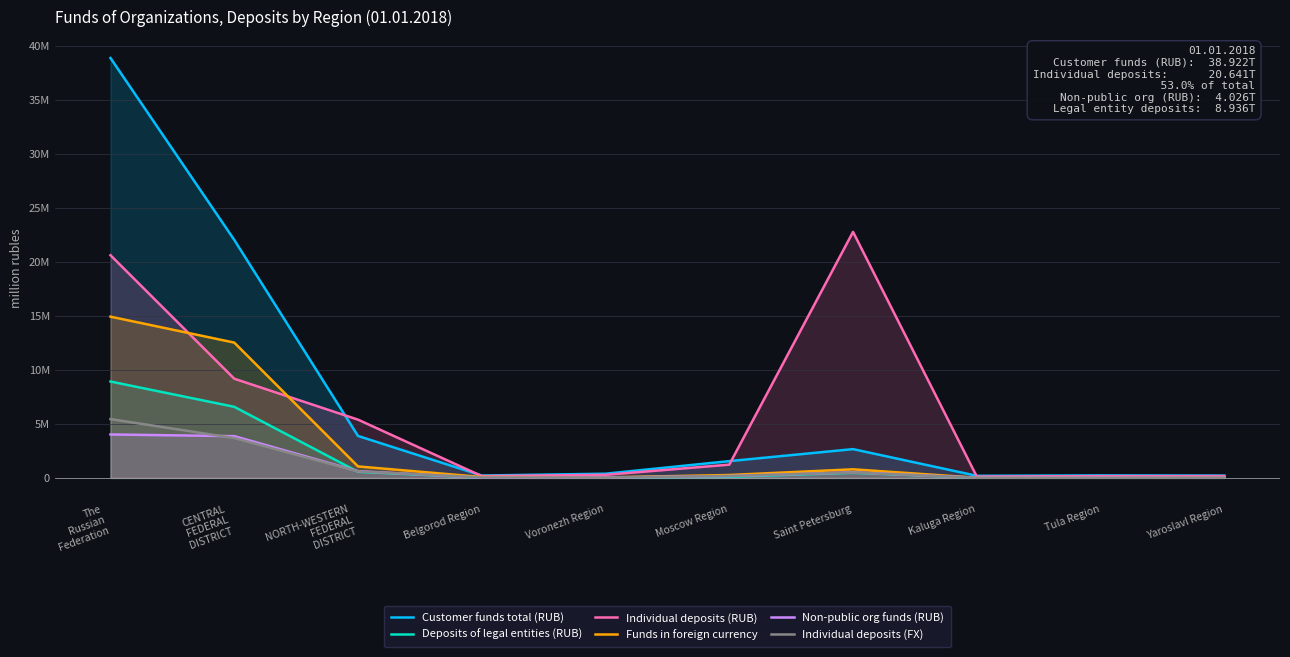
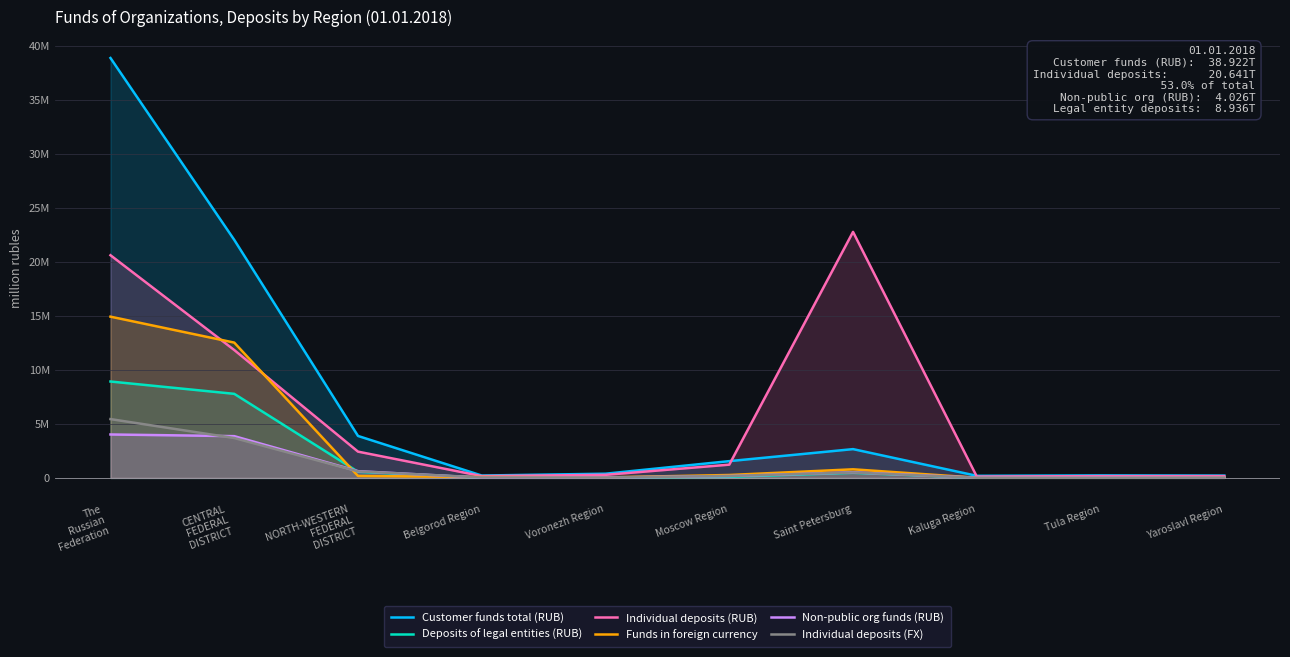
Deposits of legal entities (RUB), CENTRAL FEDERAL DISTRICT: 6600000 -> 7800000
Individual deposits (RUB), CENTRAL FEDERAL DISTRICT: 9200000 -> 11900000
Individual deposits (RUB), NORTH-WESTERN FEDERAL DISTRICT: 5400000 -> 2400000
Funds in foreign currency, NORTH-WESTERN FEDERAL DISTRICT: 1100000 -> 200000
